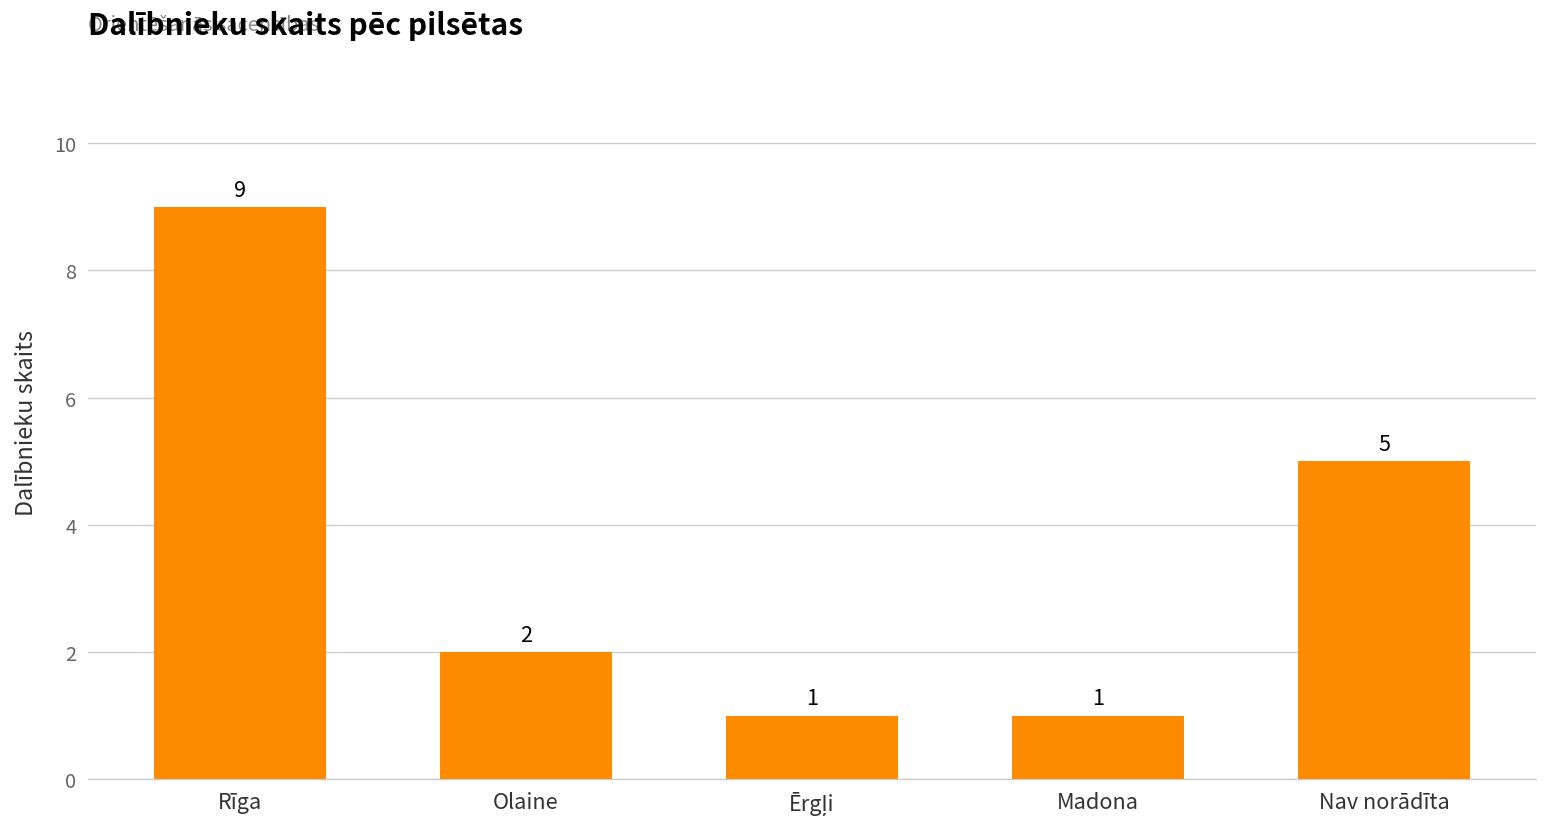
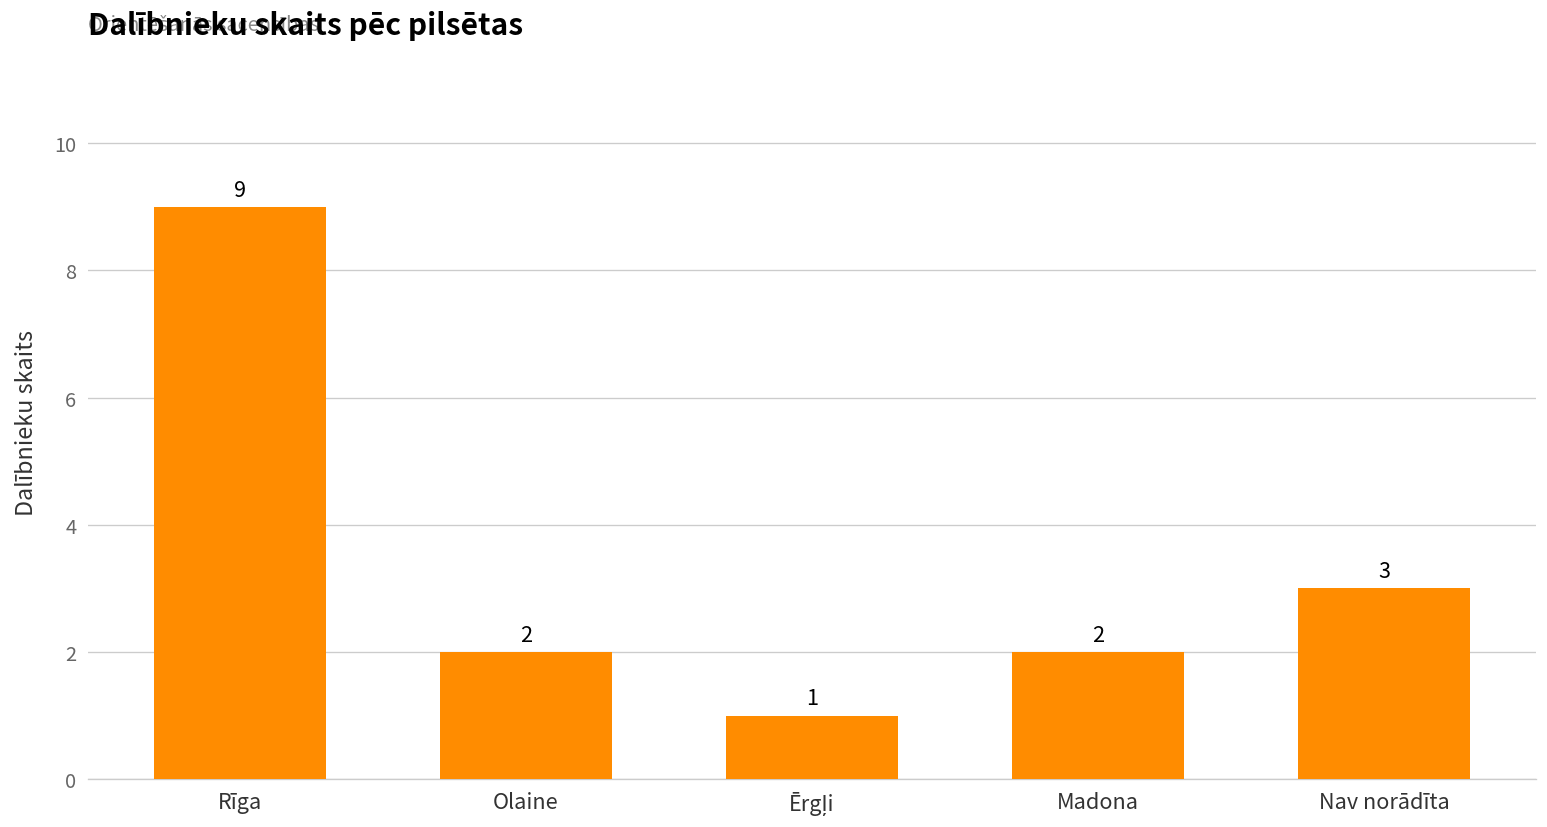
Madona: 1 -> 2
Nav norādīta: 5 -> 3
